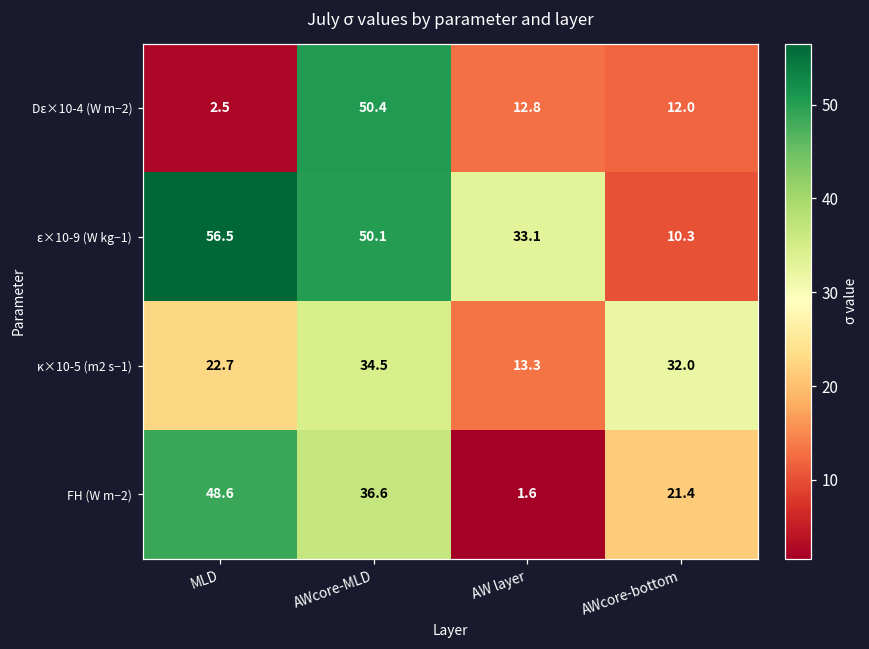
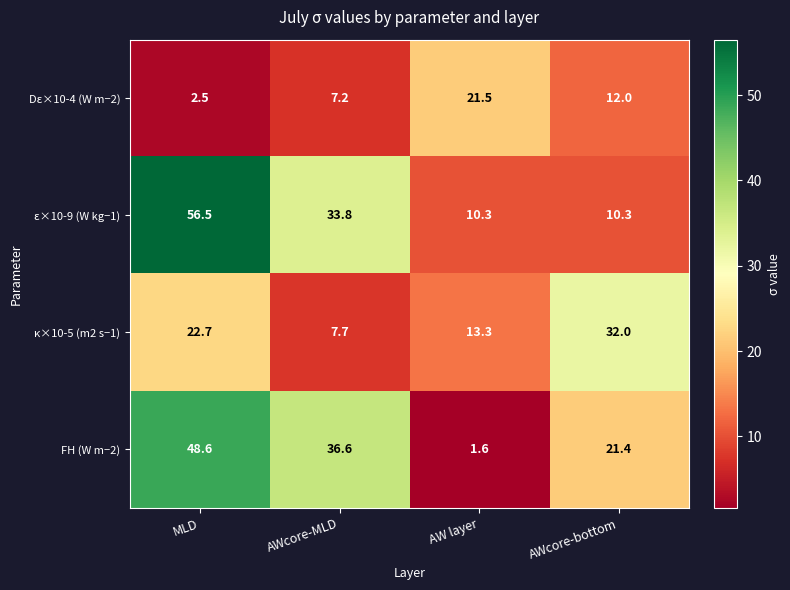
Dε×10-4 (W m−2), AWcore-MLD: 50.4 -> 7.2
Dε×10-4 (W m−2), AW layer: 12.8 -> 21.5
ε×10-9 (W kg−1), AWcore-MLD: 50.1 -> 33.8
ε×10-9 (W kg−1), AW layer: 33.1 -> 10.3
κ×10-5 (m2 s−1), AWcore-MLD: 34.5 -> 7.7
